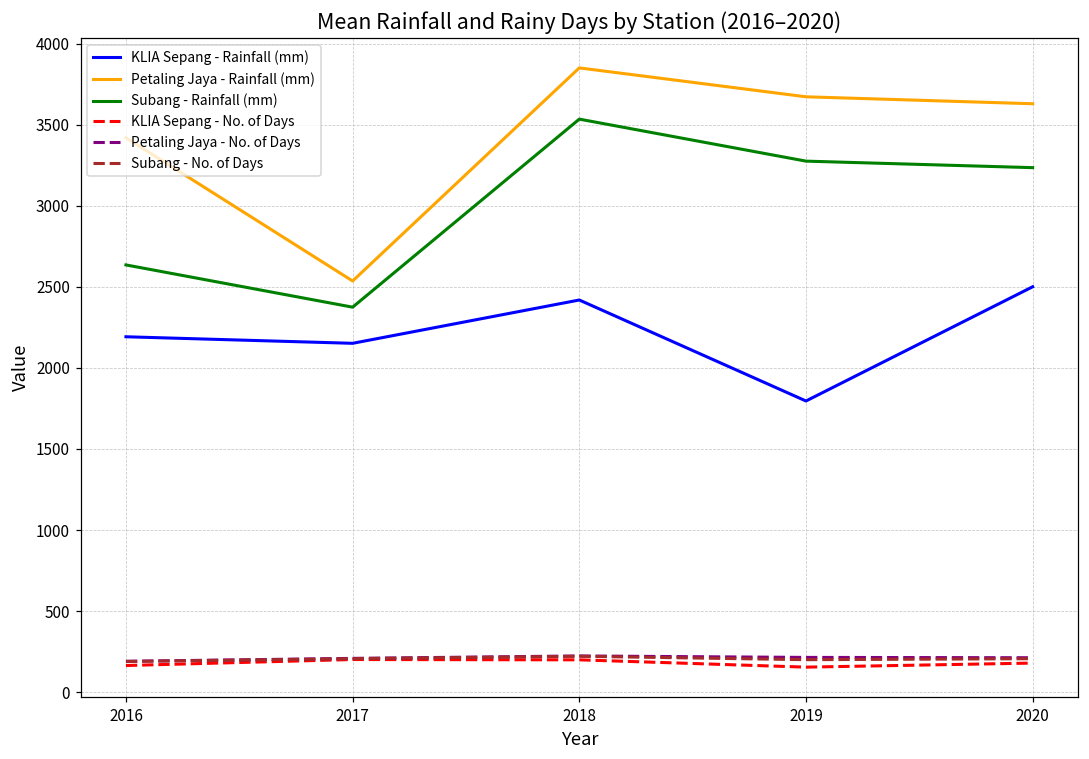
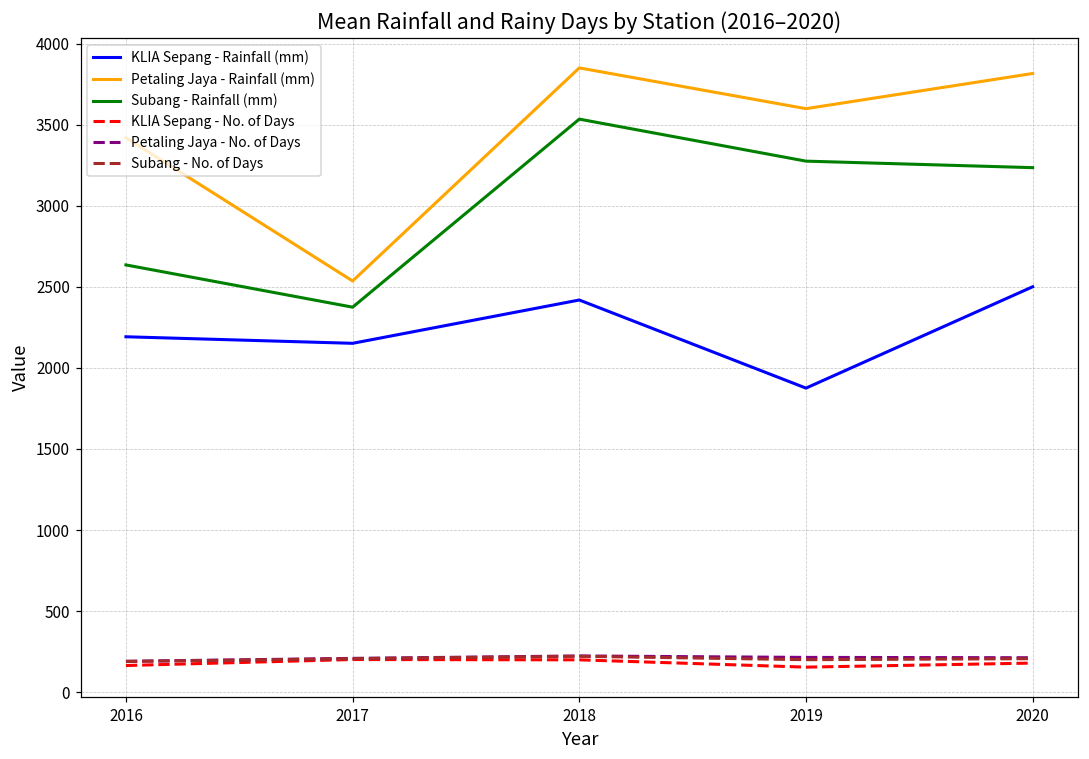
KLIA Sepang - Rainfall (mm), 2019: 1800 -> 1880
Petaling Jaya - Rainfall (mm), 2019: 3670 -> 3600
Petaling Jaya - Rainfall (mm), 2020: 3630 -> 3820
